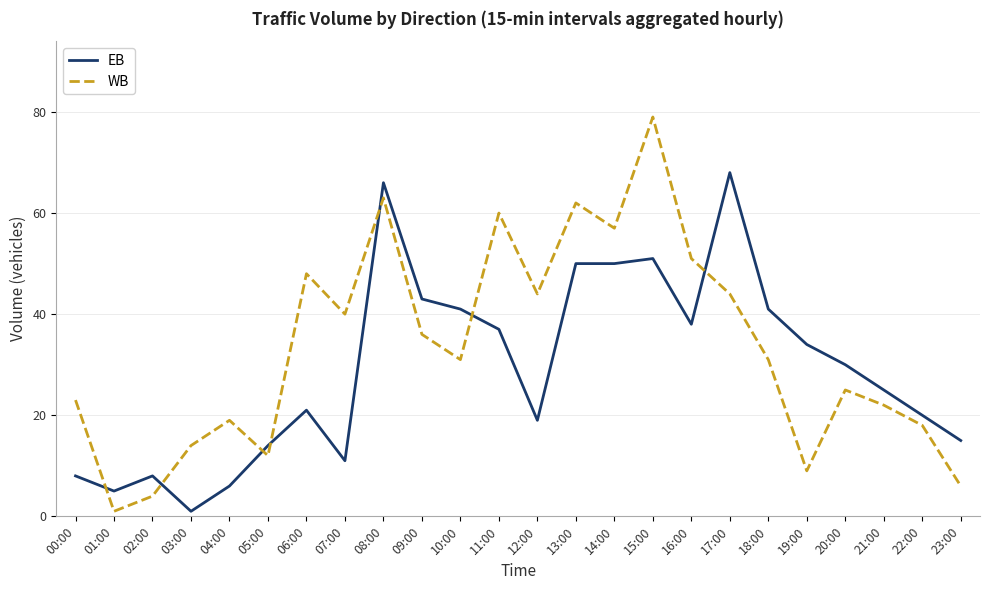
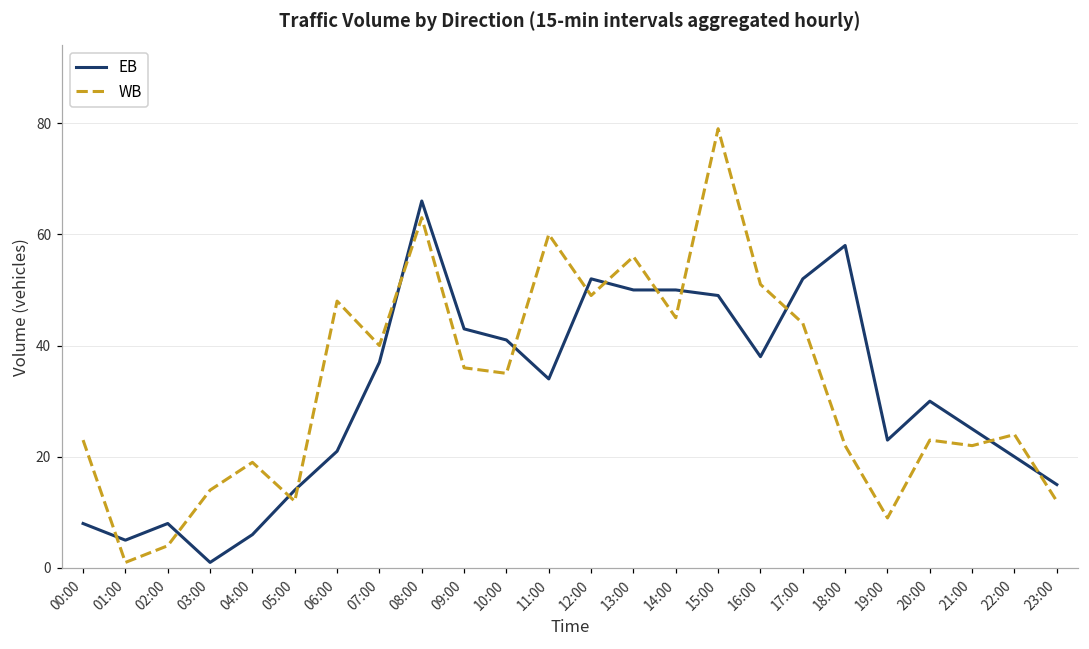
EB, 07:00: 11 -> 37
WB, 10:00: 31 -> 35
EB, 11:00: 37 -> 34
EB, 12:00: 19 -> 52
WB, 12:00: 44 -> 49
WB, 13:00: 62 -> 56
WB, 14:00: 57 -> 45
EB, 15:00: 51 -> 49
EB, 17:00: 68 -> 52
EB, 18:00: 41 -> 58
WB, 18:00: 31 -> 22
EB, 19:00: 34 -> 23
WB, 20:00: 25 -> 23
WB, 22:00: 18 -> 24
WB, 23:00: 6 -> 12
